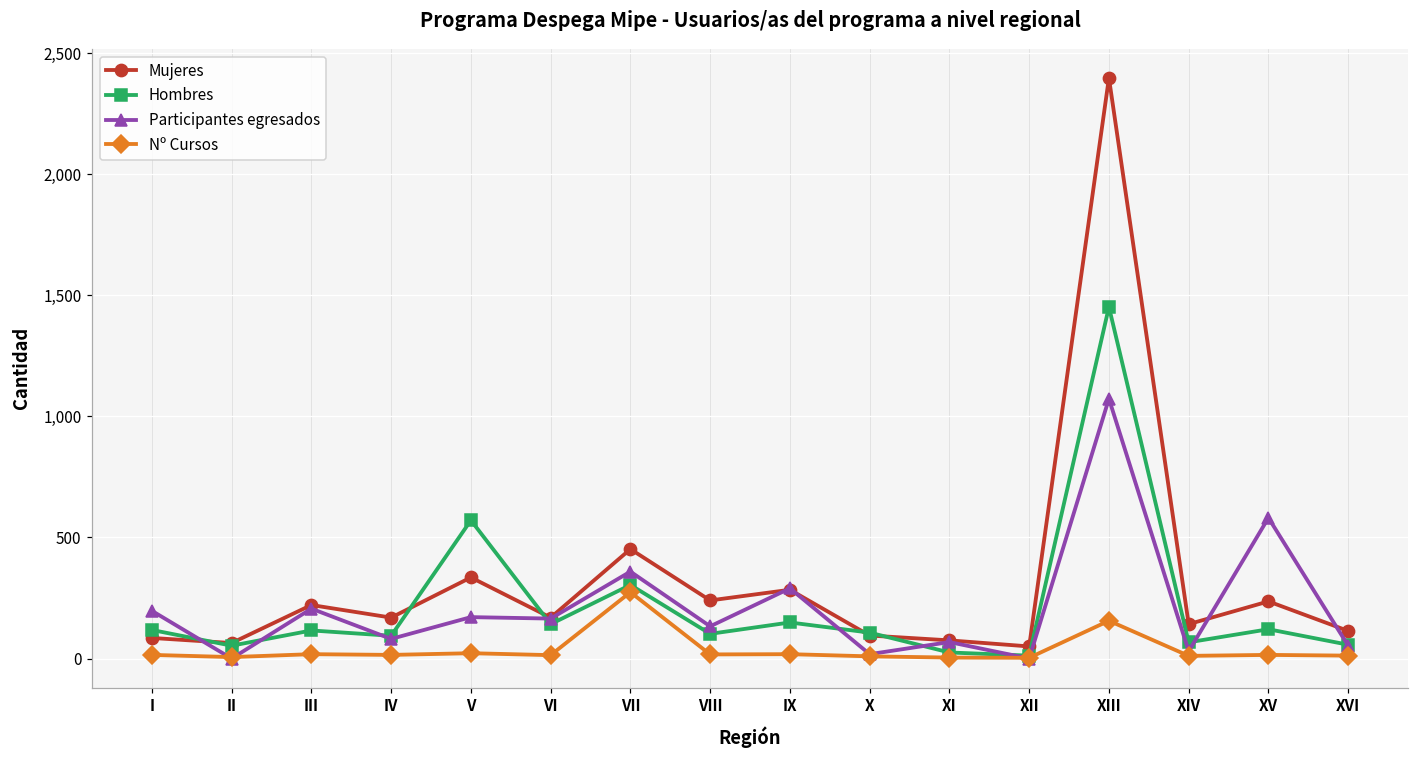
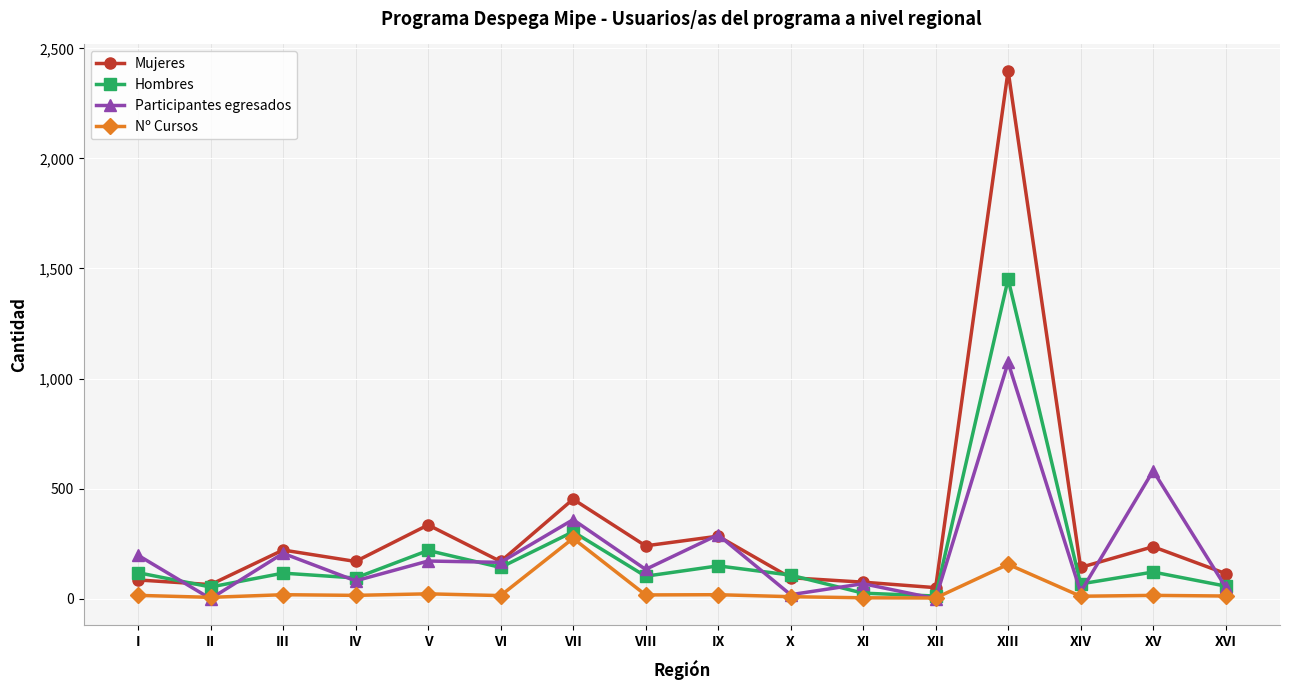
Hombres, V: 570 -> 220
